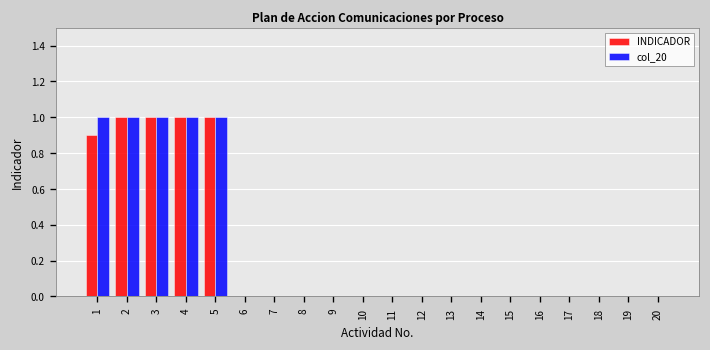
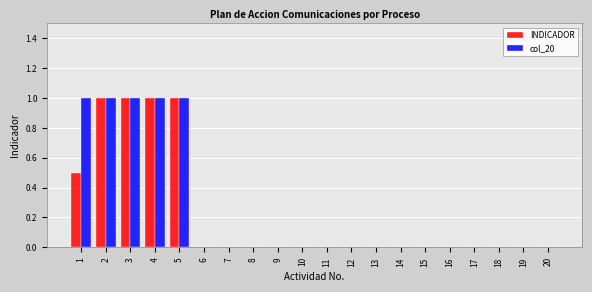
INDICADOR, 1: 0.9 -> 0.5
